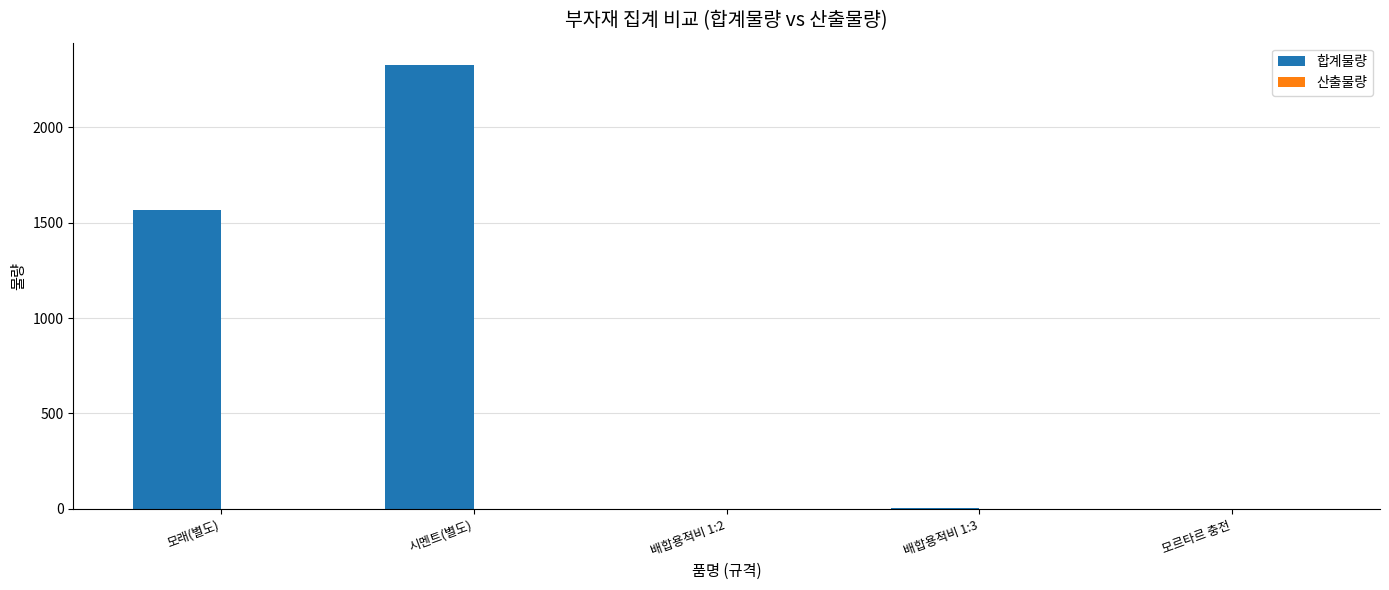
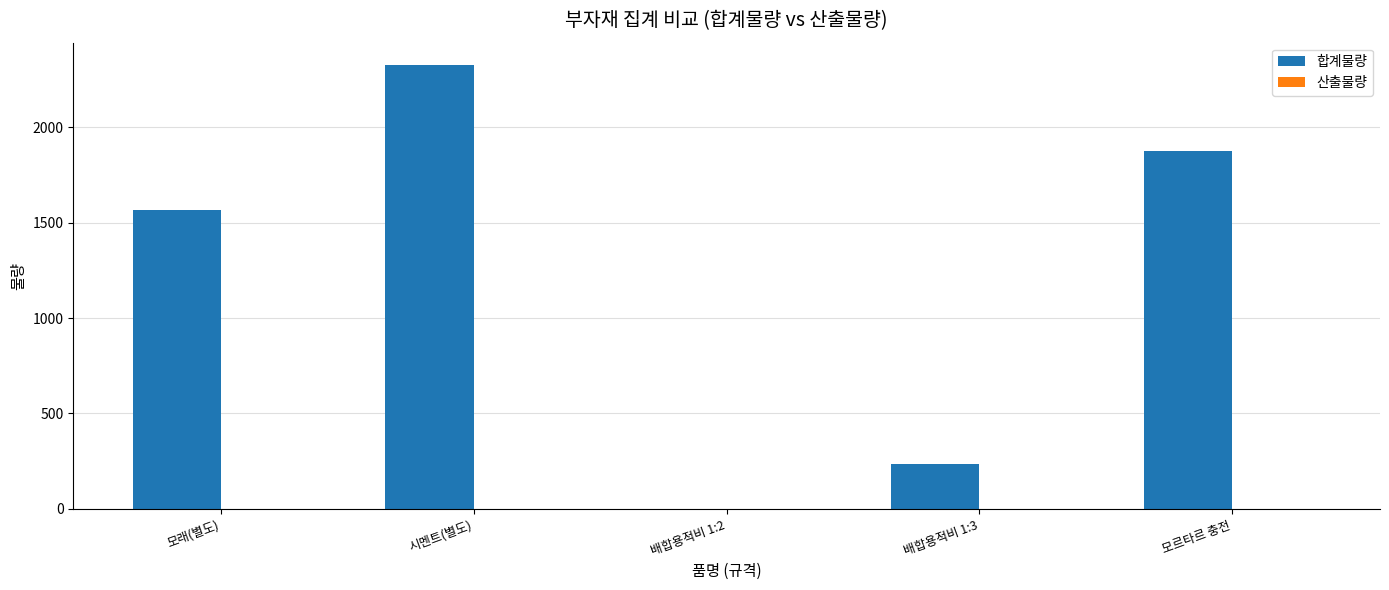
합계물량, 배합용적비 1:3: 0 -> 230
합계물량, 모르타르 충전: 0 -> 1880
